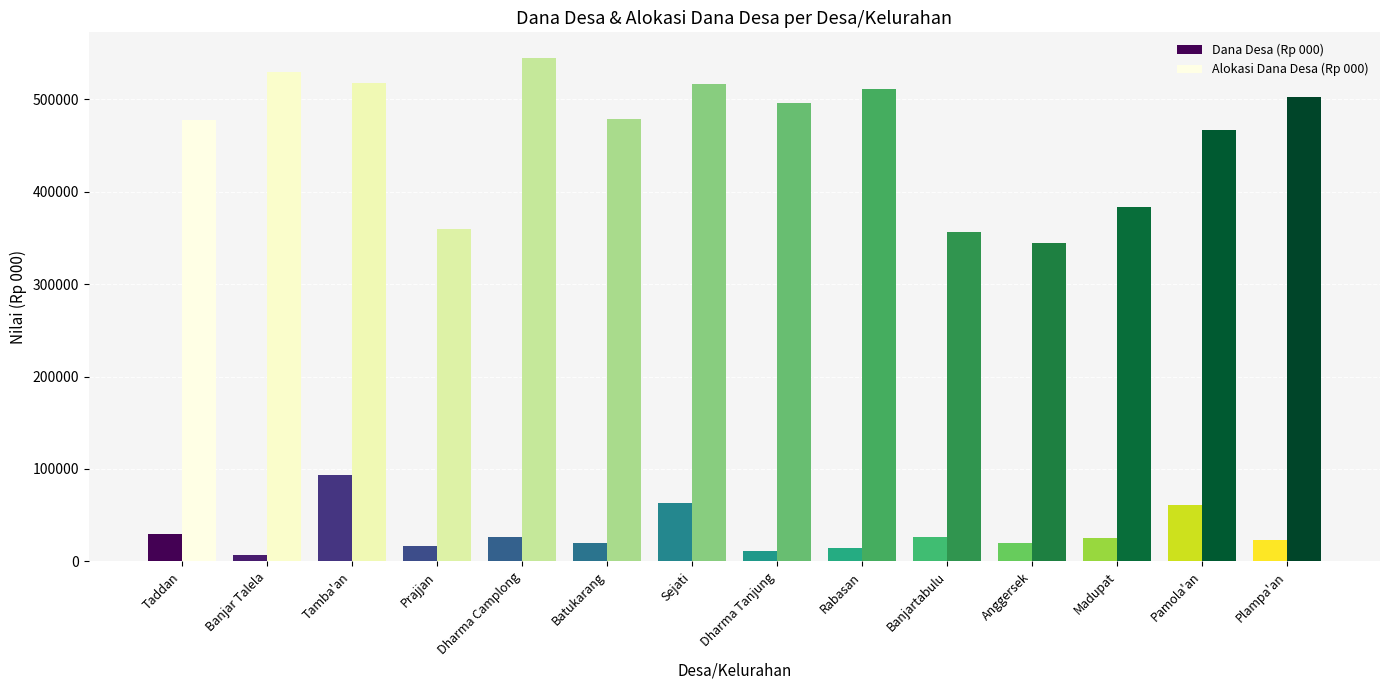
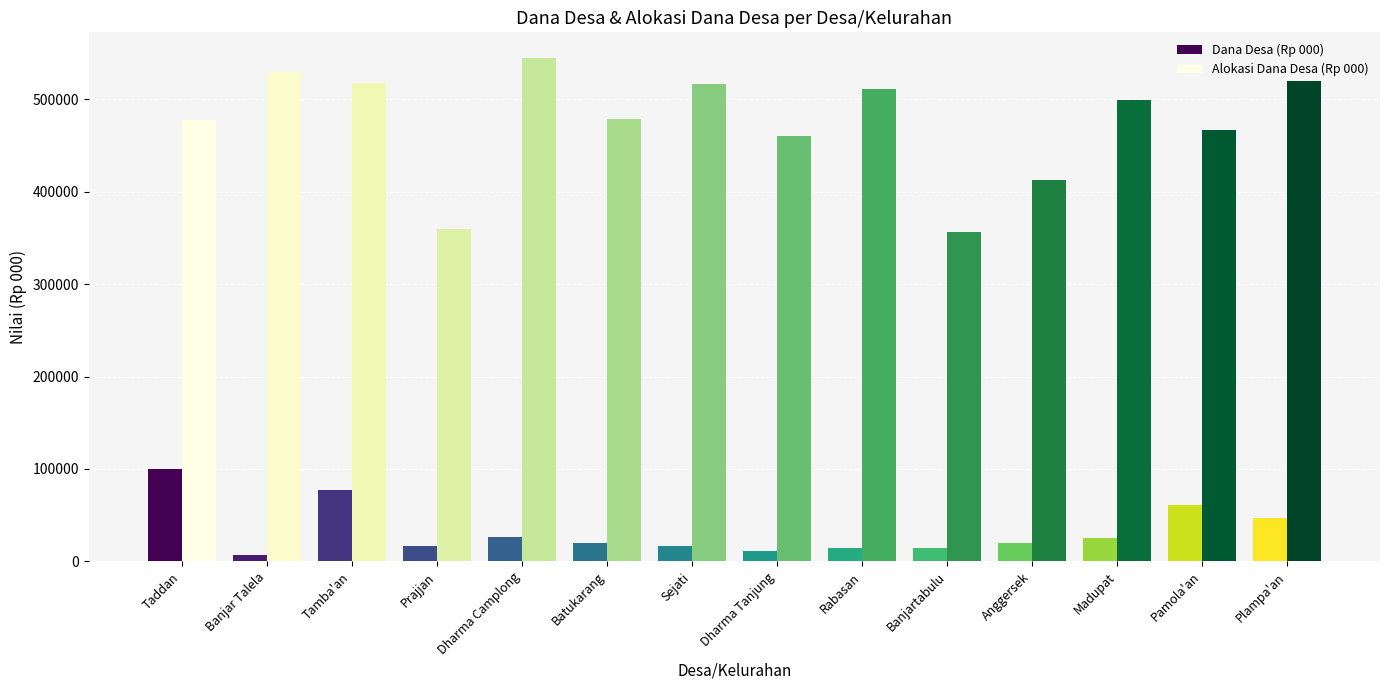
Dana Desa (Rp 000), Taddan: 30000 -> 100000
Dana Desa (Rp 000), Tamba'an: 90000 -> 80000
Dana Desa (Rp 000), Sejati: 60000 -> 20000
Alokasi Dana Desa (Rp 000), Dharma Tanjung: 500000 -> 460000
Dana Desa (Rp 000), Banjartabulu: 30000 -> 10000
Alokasi Dana Desa (Rp 000), Anggersek: 340000 -> 410000
Alokasi Dana Desa (Rp 000), Madupat: 380000 -> 500000
Dana Desa (Rp 000), Plampa'an: 20000 -> 50000
Alokasi Dana Desa (Rp 000), Plampa'an: 500000 -> 520000
